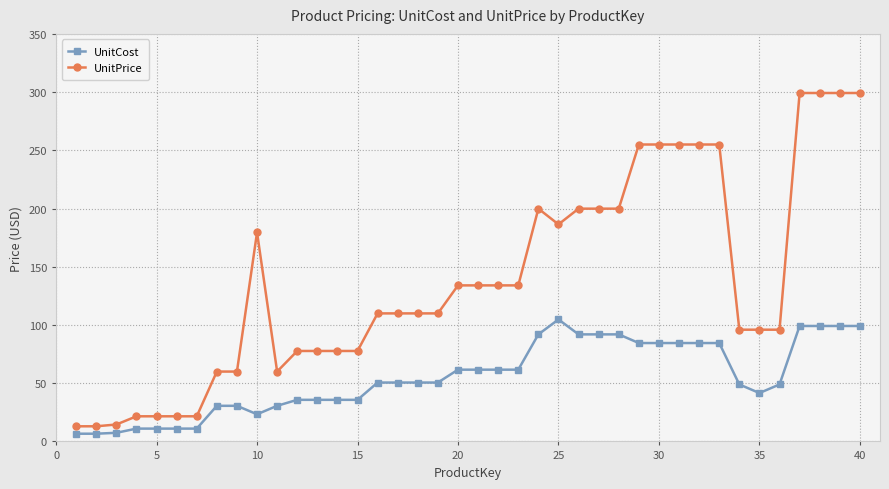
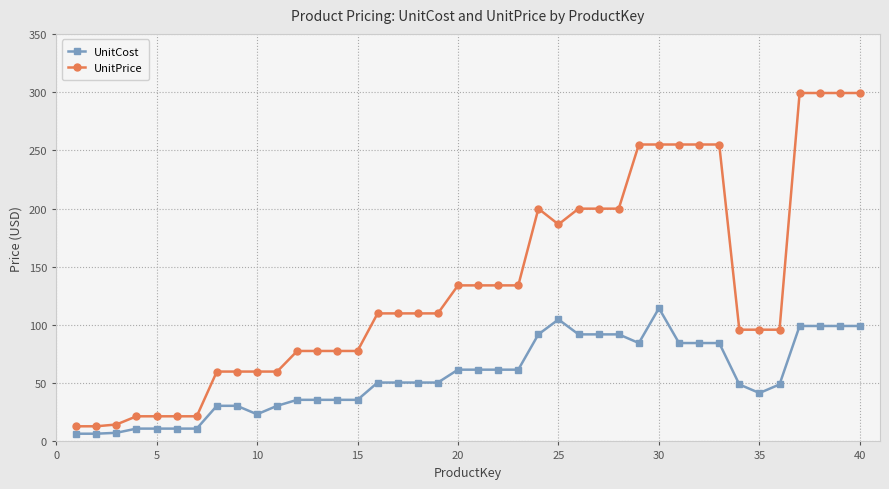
UnitPrice, 10: 180 -> 60
UnitCost, 30: 84 -> 114
